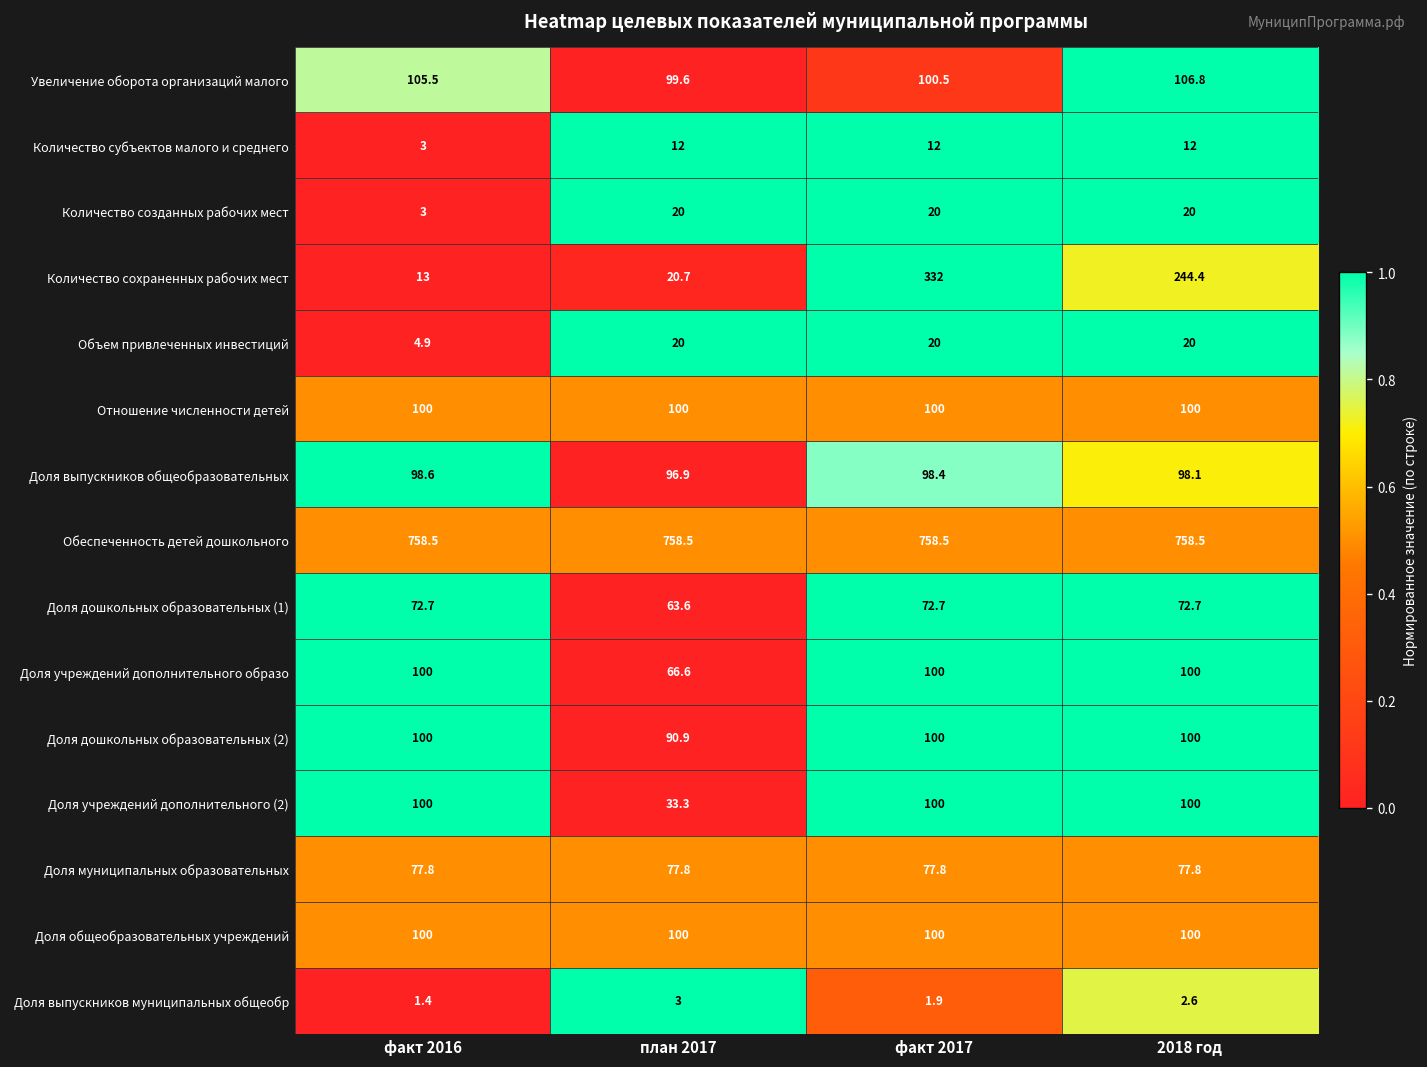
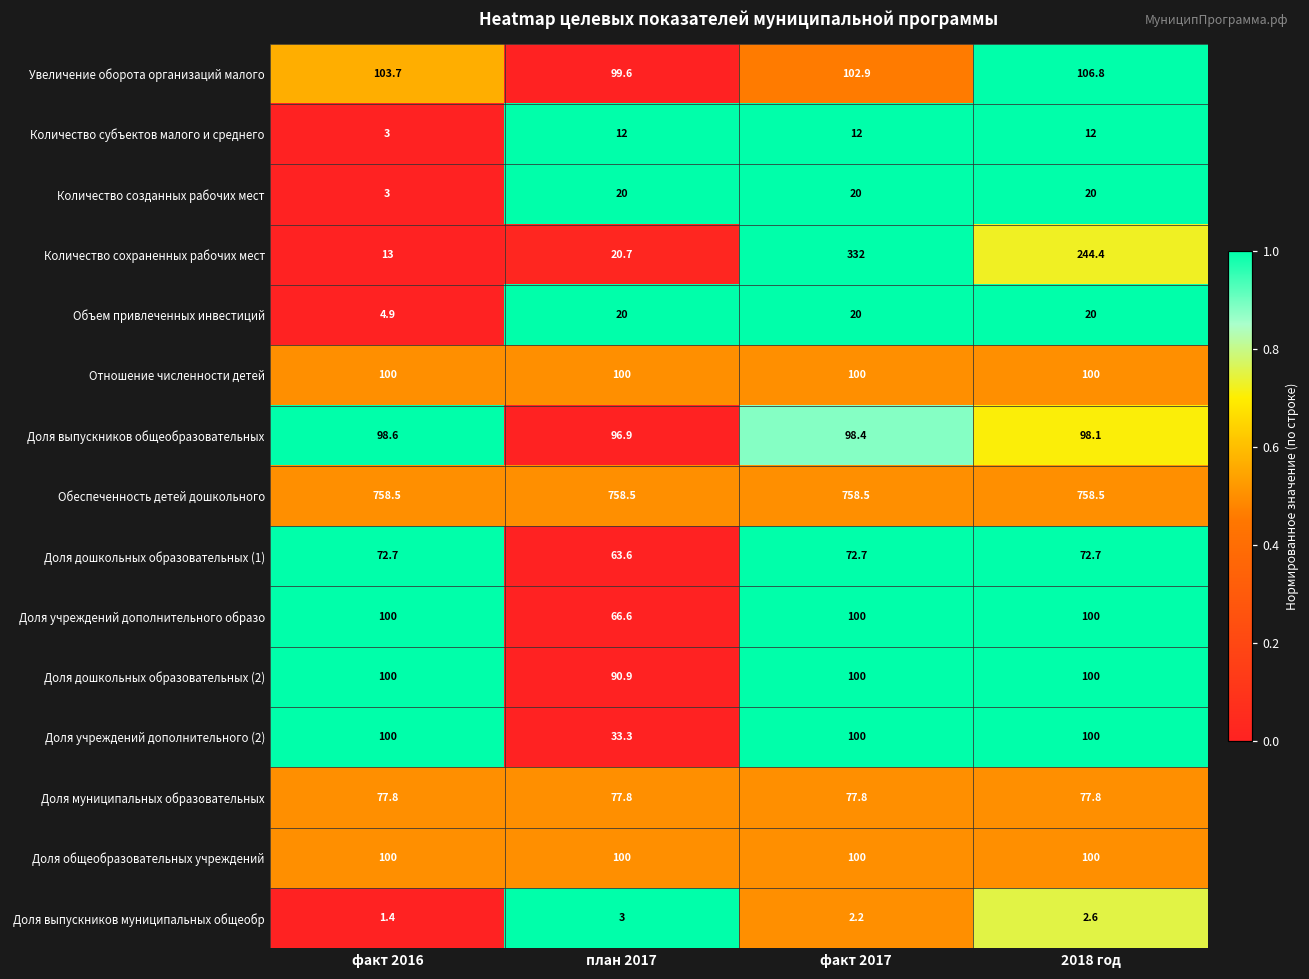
Увеличение оборота организаций малого, факт 2016: 105.5 -> 103.7
Увеличение оборота организаций малого, факт 2017: 100.5 -> 102.9
Доля выпускников муниципальных общеобр, факт 2017: 1.9 -> 2.2
